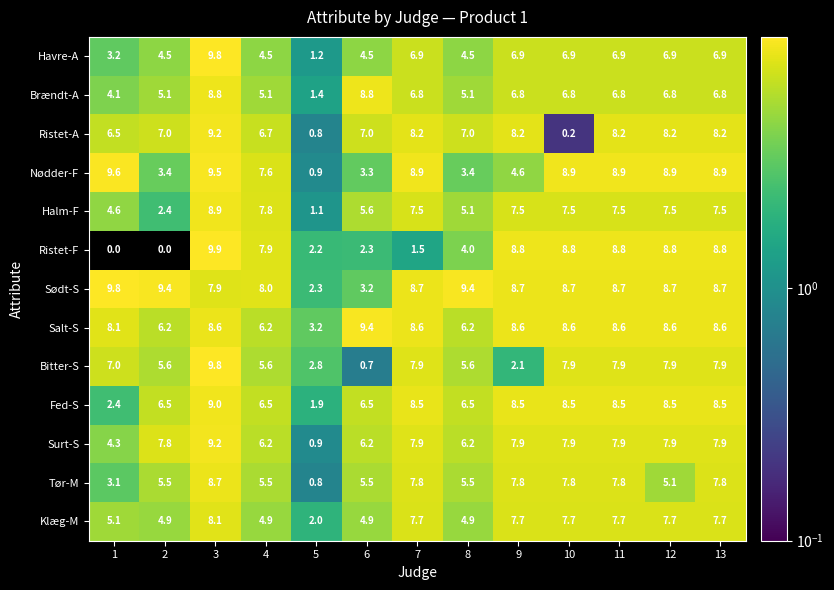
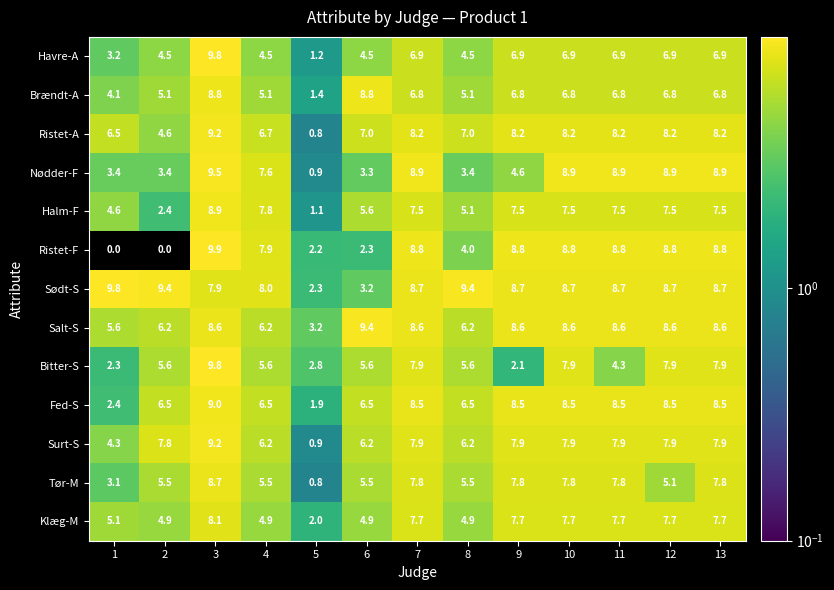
Ristet-A, 2: 7.0 -> 4.6
Ristet-A, 10: 0.2 -> 8.2
Nødder-F, 1: 9.6 -> 3.4
Ristet-F, 7: 1.5 -> 8.8
Salt-S, 1: 8.1 -> 5.6
Bitter-S, 1: 7.0 -> 2.3
Bitter-S, 6: 0.7 -> 5.6
Bitter-S, 11: 7.9 -> 4.3
